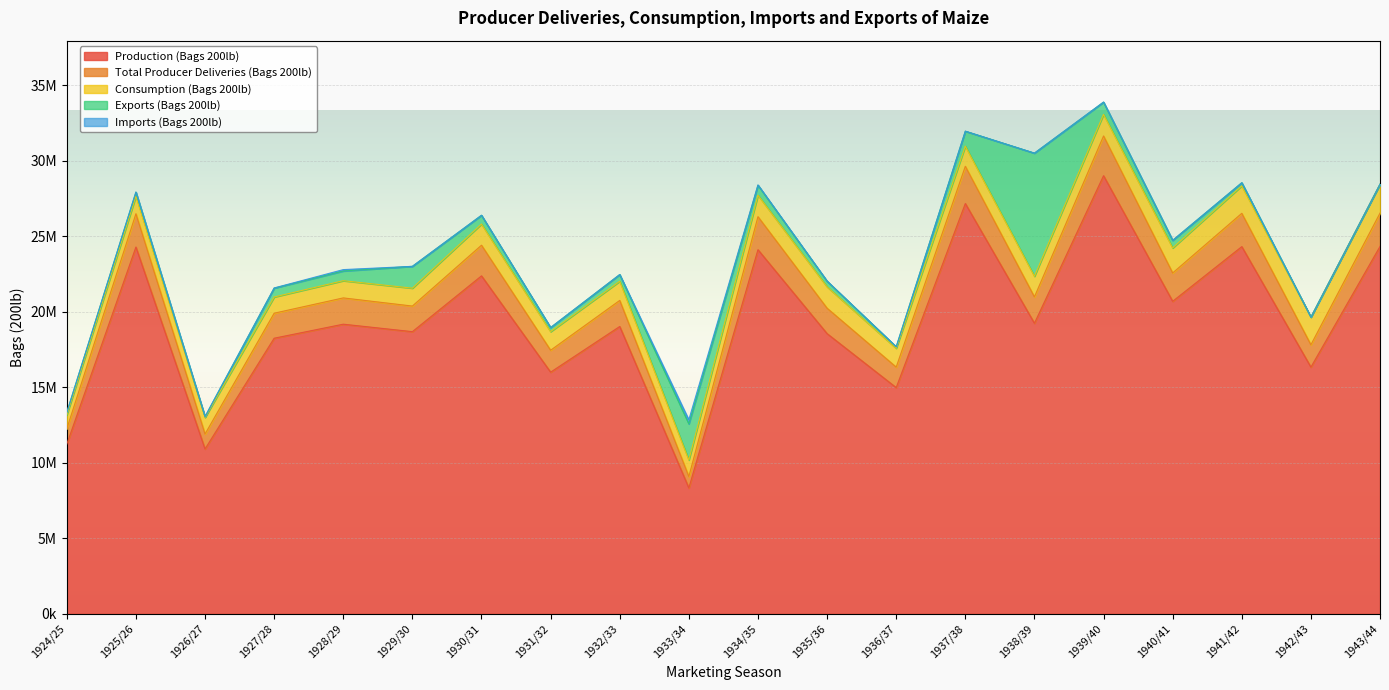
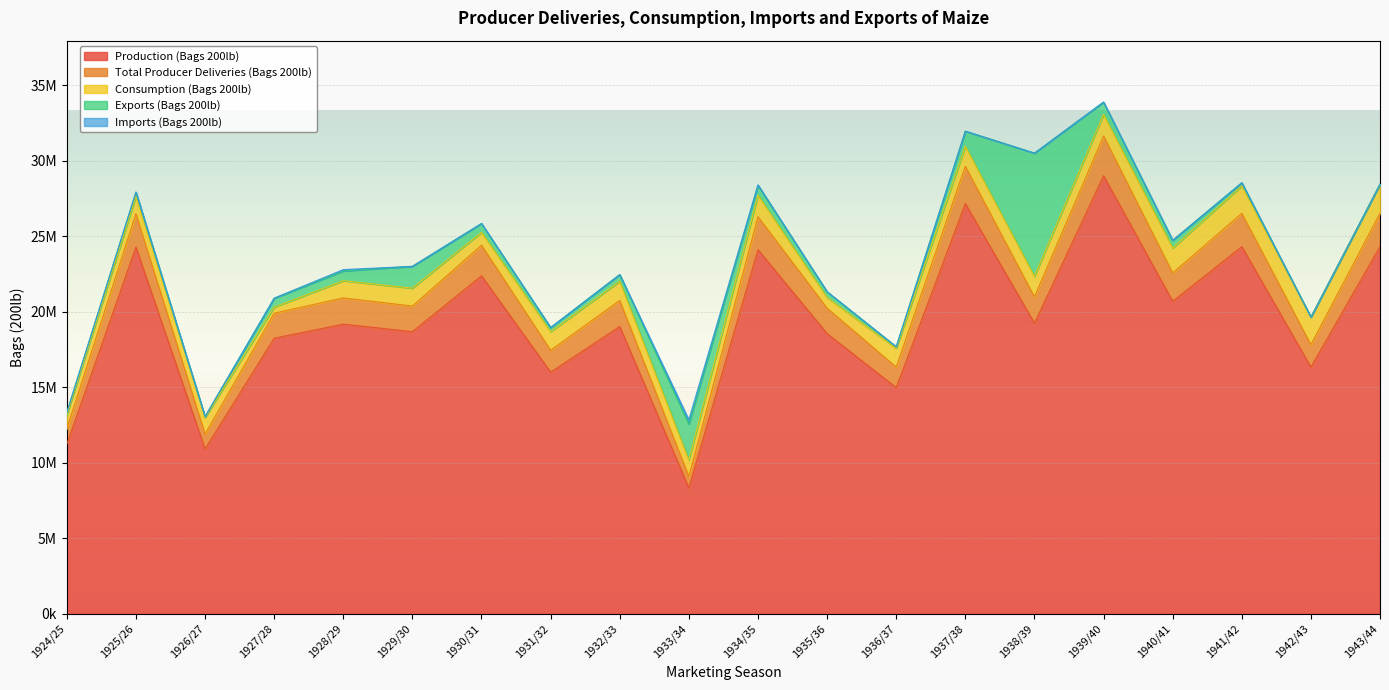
Consumption (Bags 200lb), 1927/28: 1100000 -> 400000
Consumption (Bags 200lb), 1930/31: 1400000 -> 900000
Consumption (Bags 200lb), 1935/36: 1400000 -> 700000
